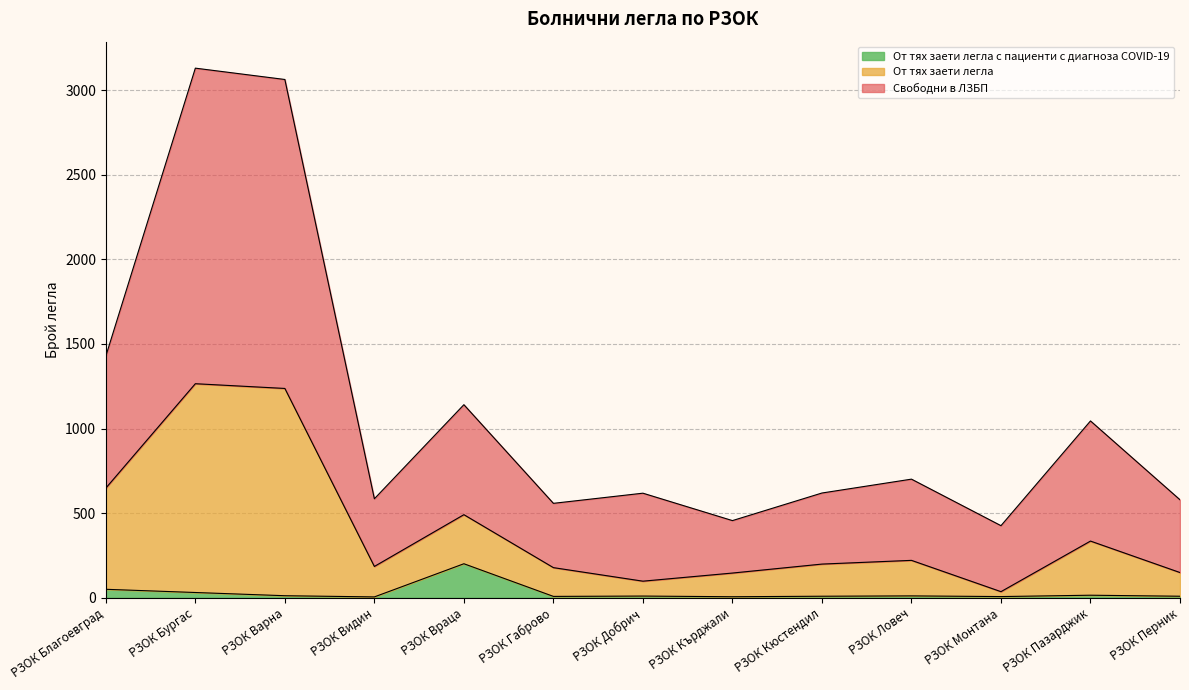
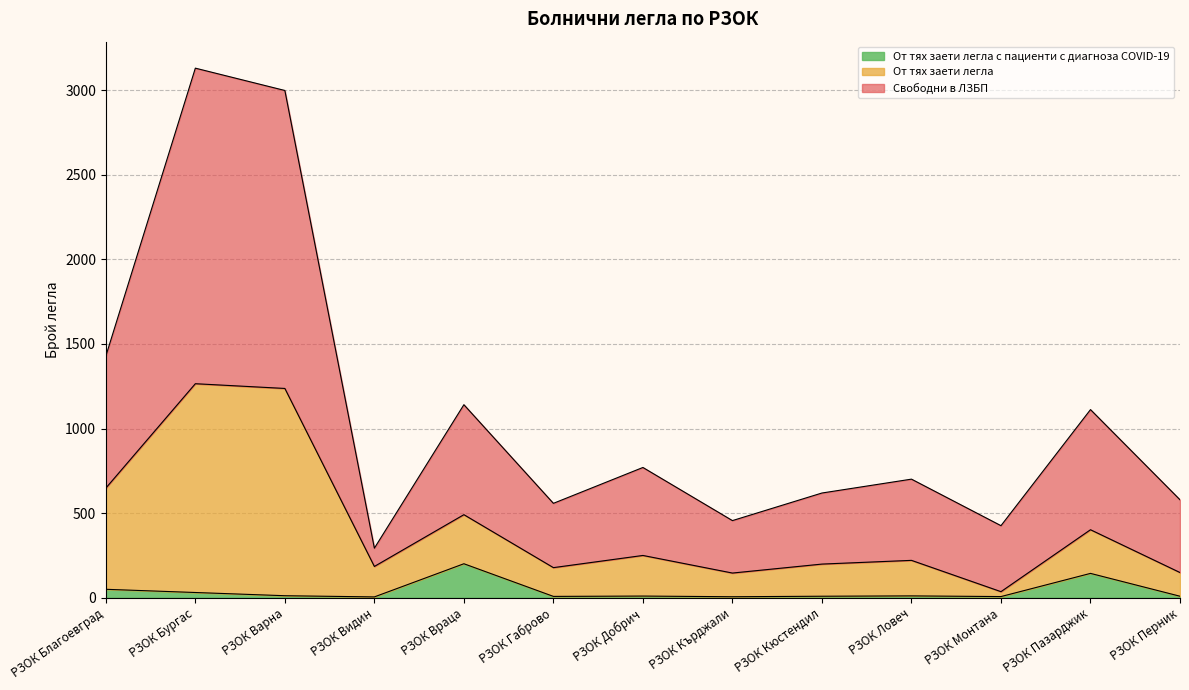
Свободни в ЛЗБП, РЗОК Варна: 1830 -> 1760
Свободни в ЛЗБП, РЗОК Видин: 400 -> 110
От тях заети легла, РЗОК Добрич: 90 -> 240
От тях заети легла с пациенти с диагноза COVID-19, РЗОК Пазарджик: 20 -> 140
От тях заети легла, РЗОК Пазарджик: 320 -> 260
